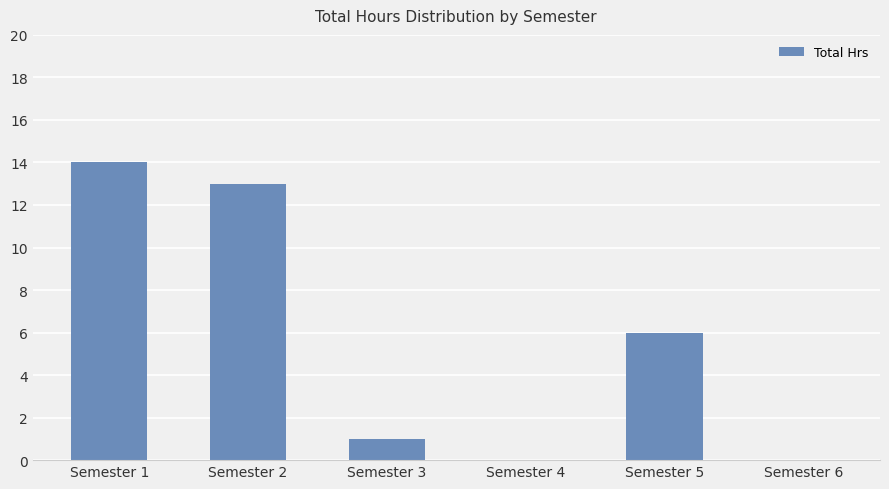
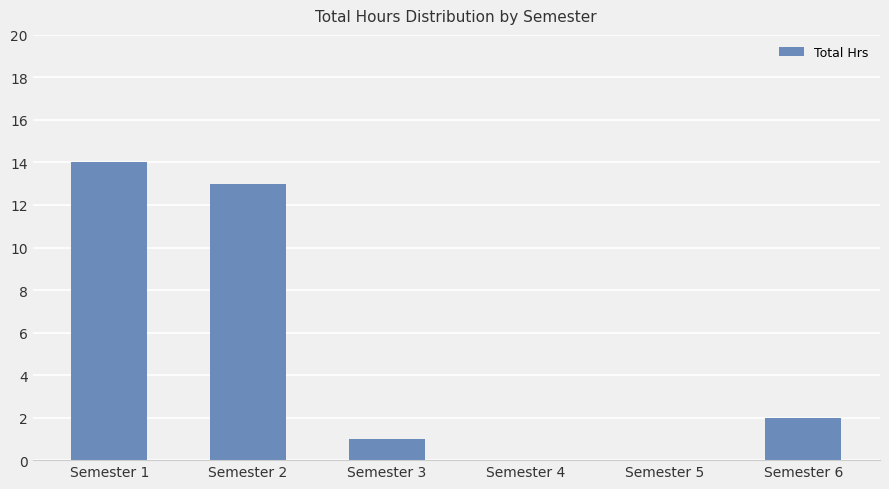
Semester 5: 6 -> 0
Semester 6: 0 -> 2
